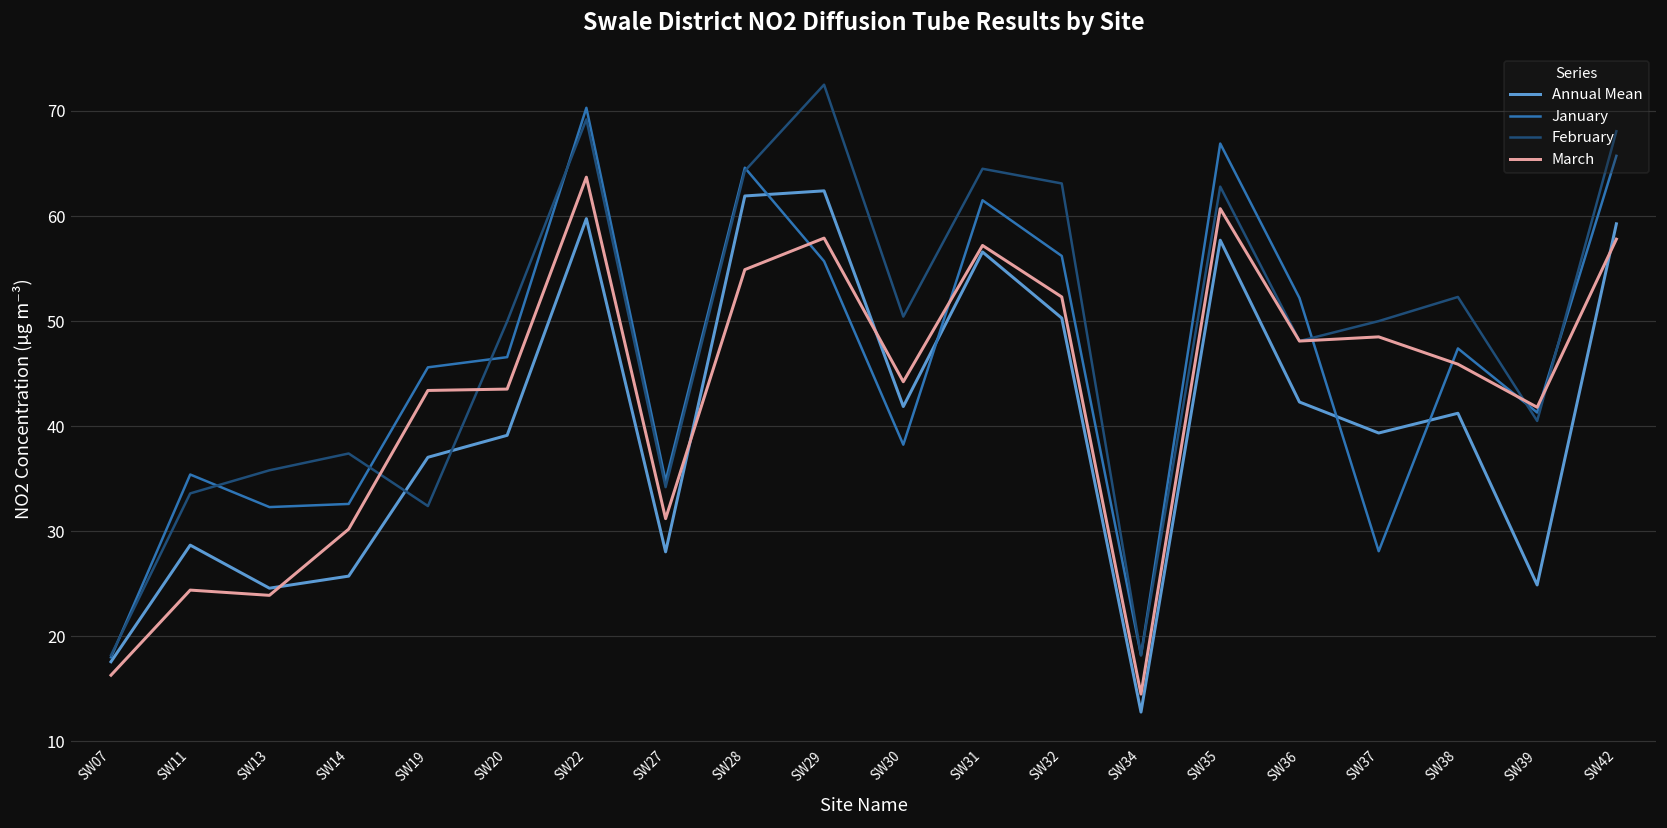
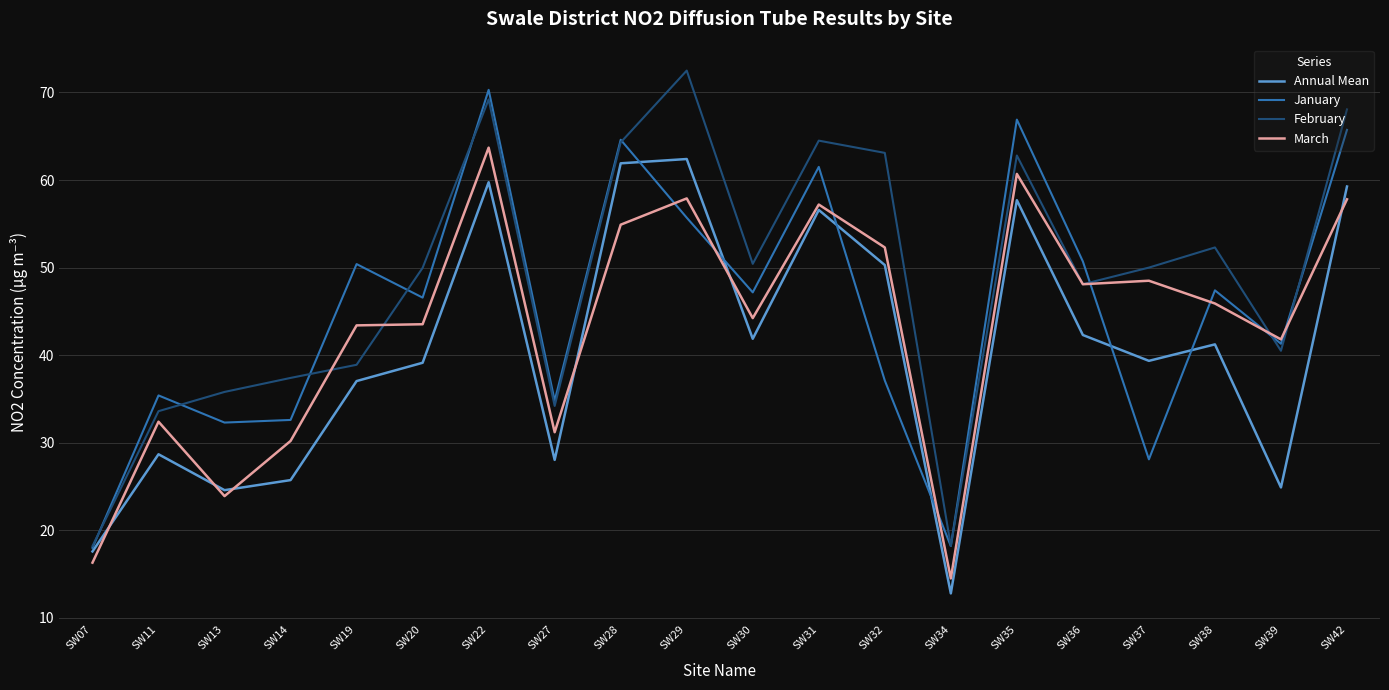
March, SW11: 24 -> 32
January, SW19: 46 -> 50
February, SW19: 32 -> 39
January, SW30: 38 -> 47
January, SW32: 56 -> 37
January, SW36: 52 -> 51
